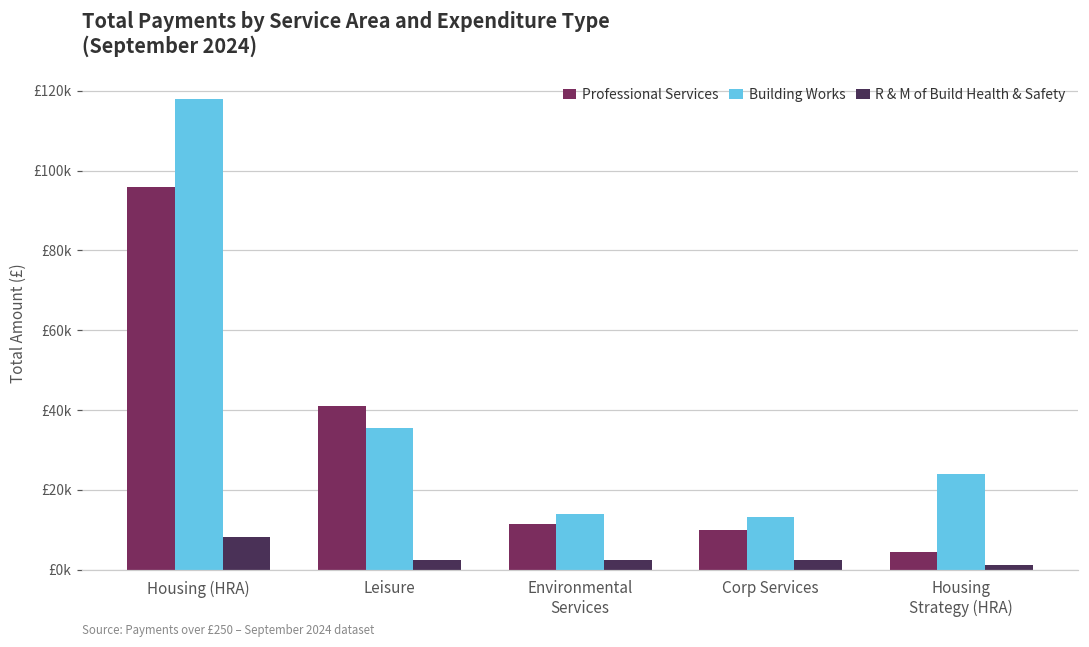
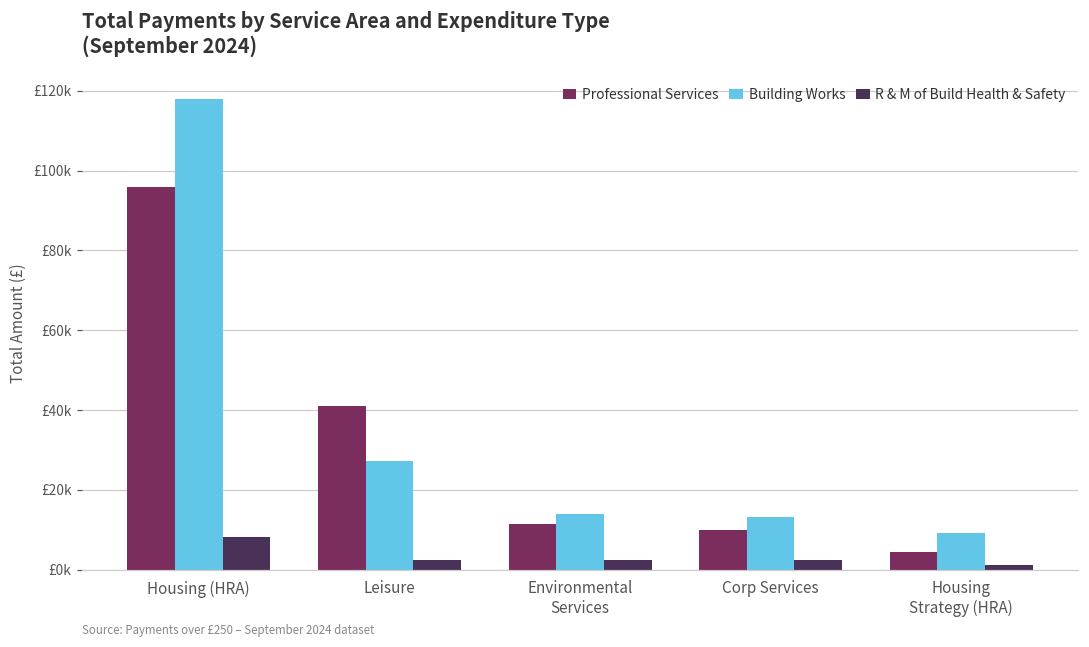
Building Works, Leisure: £36000 -> £27000
Building Works, Housing Strategy (HRA): £24000 -> £9000
